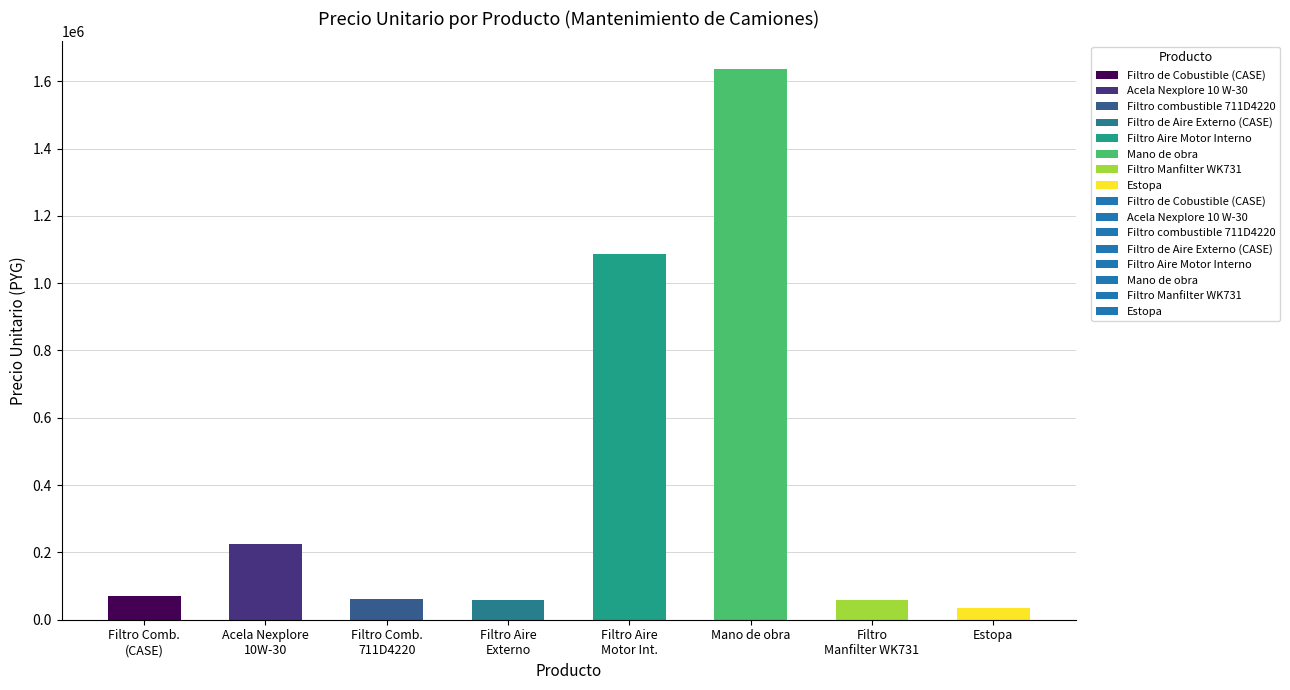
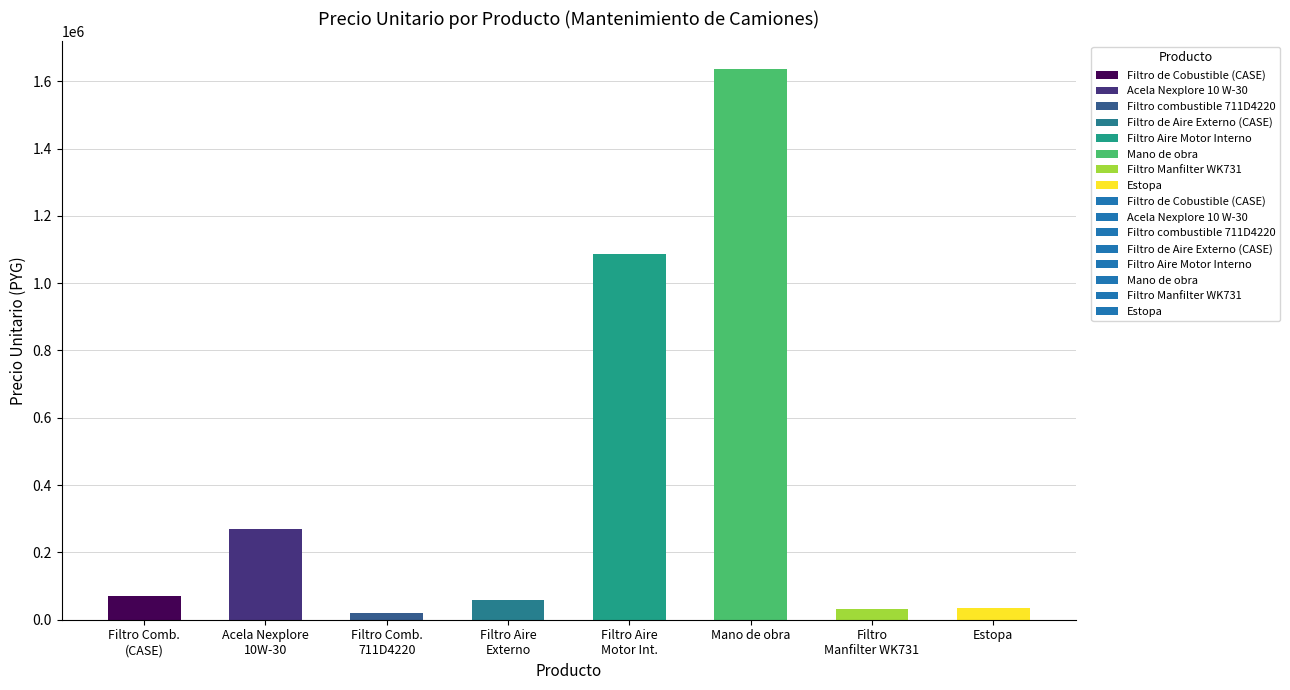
Acela Nexplore 10W-30: 220000 -> 270000
Filtro Comb. 711D4220: 60000 -> 20000
Filtro Manfilter WK731: 60000 -> 30000
